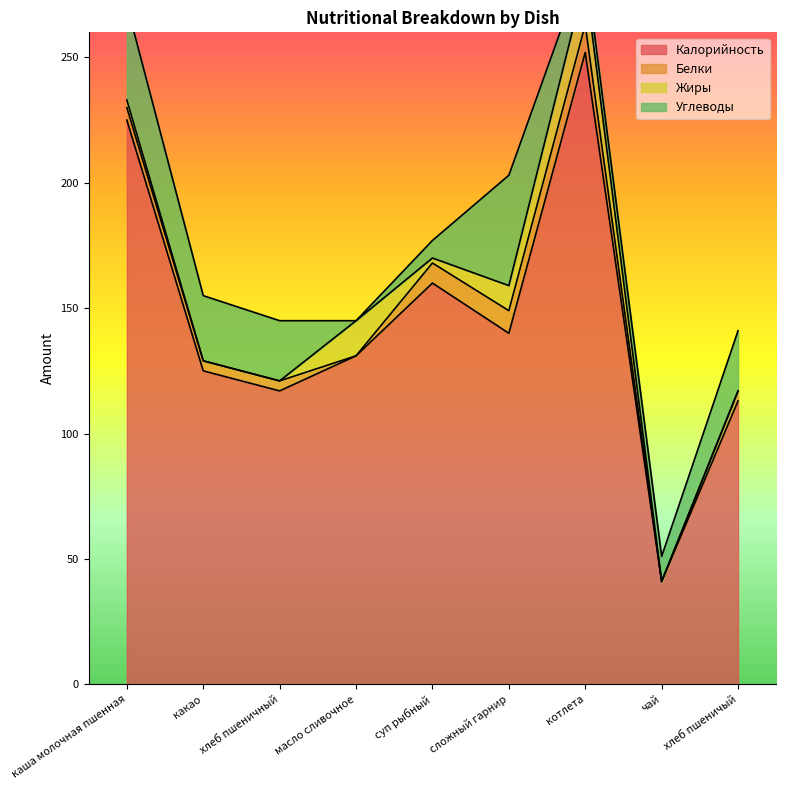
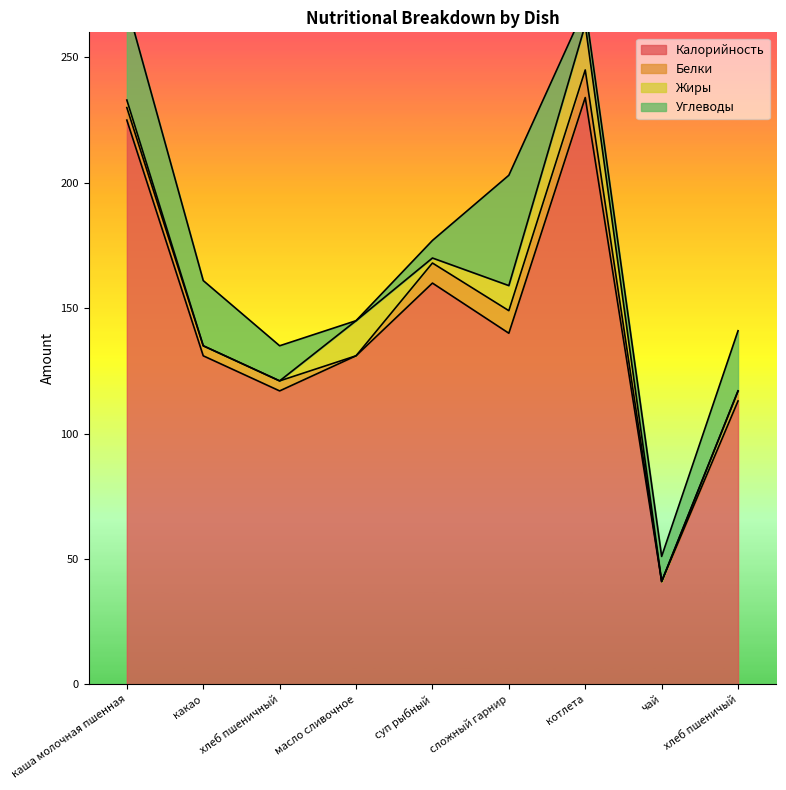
Калорийность, какао: 125 -> 131
Углеводы, хлеб пшеничный: 24 -> 14
Калорийность, котлета: 252 -> 234
